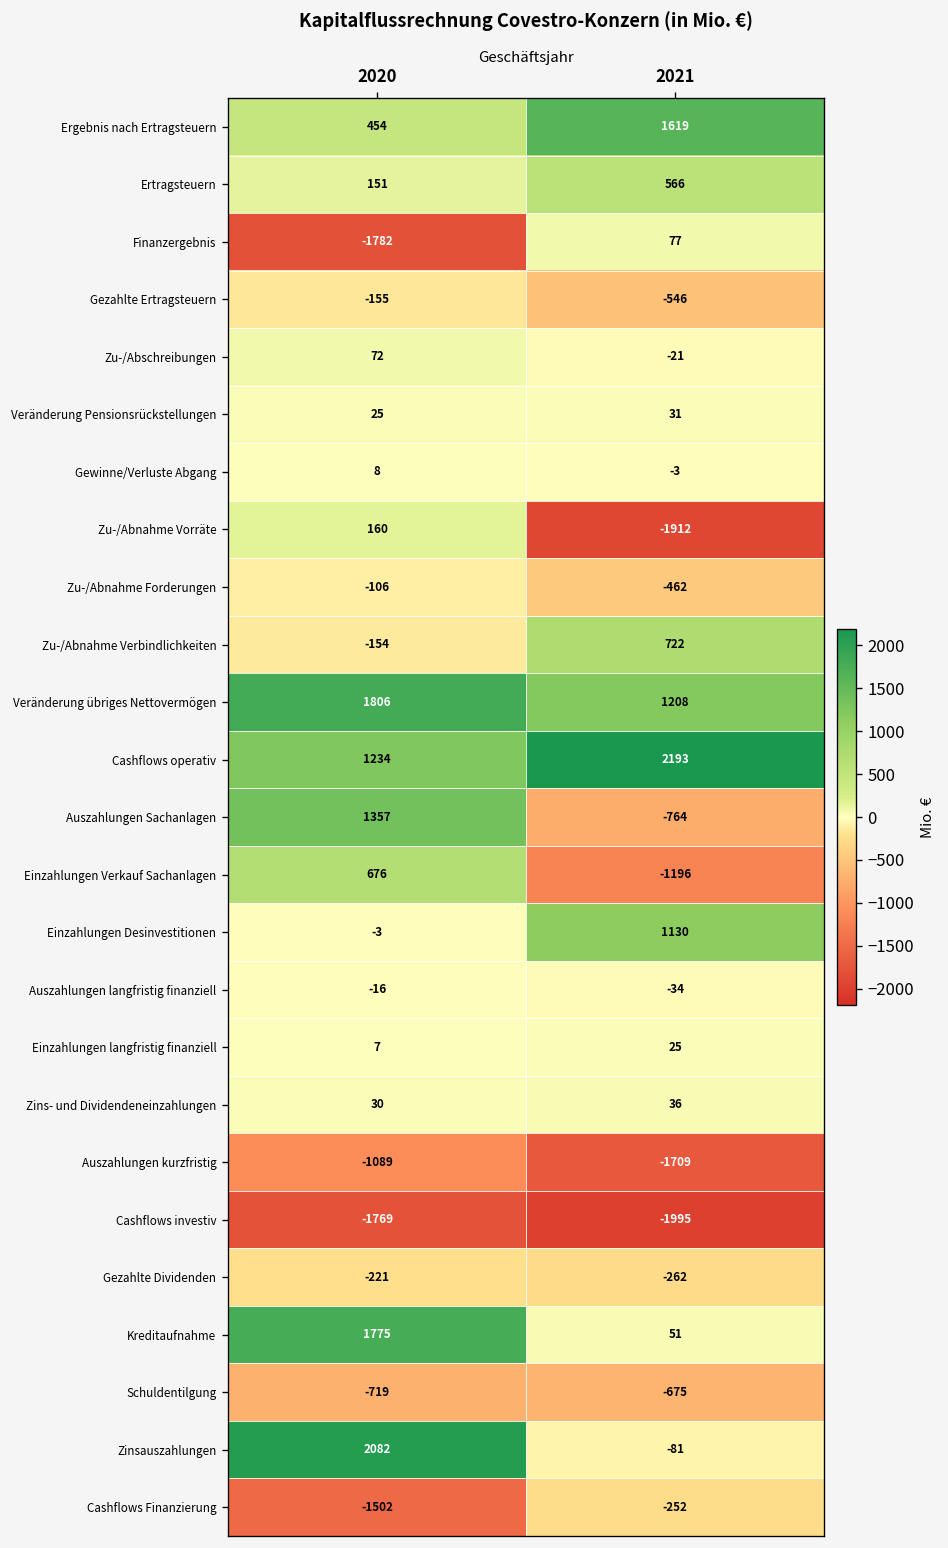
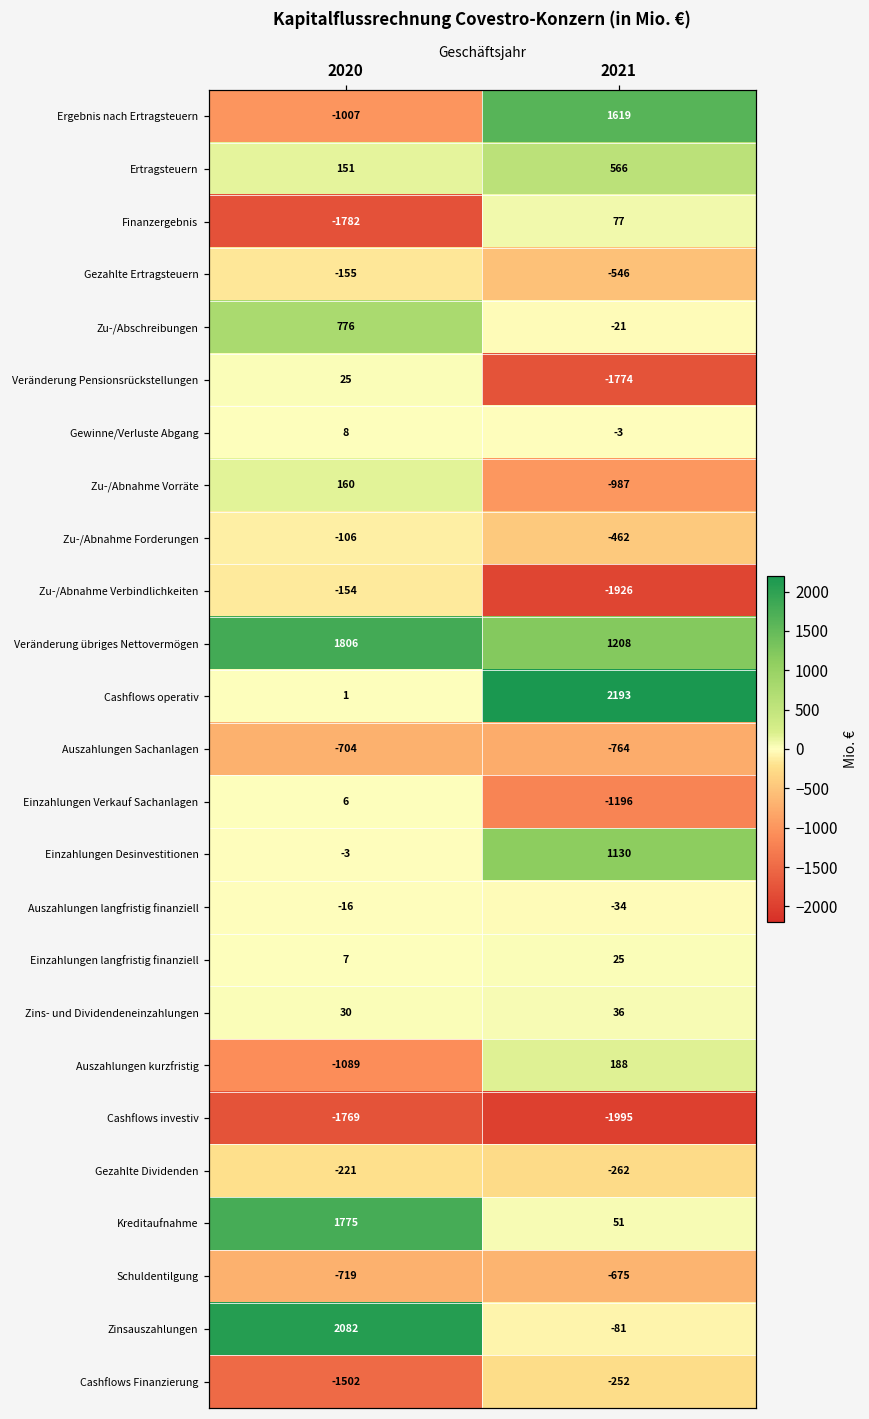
Ergebnis nach Ertragsteuern, 2020: 454 -> -1007
Zu-/Abschreibungen, 2020: 72 -> 776
Veränderung Pensionsrückstellungen, 2021: 31 -> -1774
Zu-/Abnahme Vorräte, 2021: -1912 -> -987
Zu-/Abnahme Verbindlichkeiten, 2021: 722 -> -1926
Cashflows operativ, 2020: 1234 -> 1
Auszahlungen Sachanlagen, 2020: 1357 -> -704
Einzahlungen Verkauf Sachanlagen, 2020: 676 -> 6
Auszahlungen kurzfristig, 2021: -1709 -> 188
